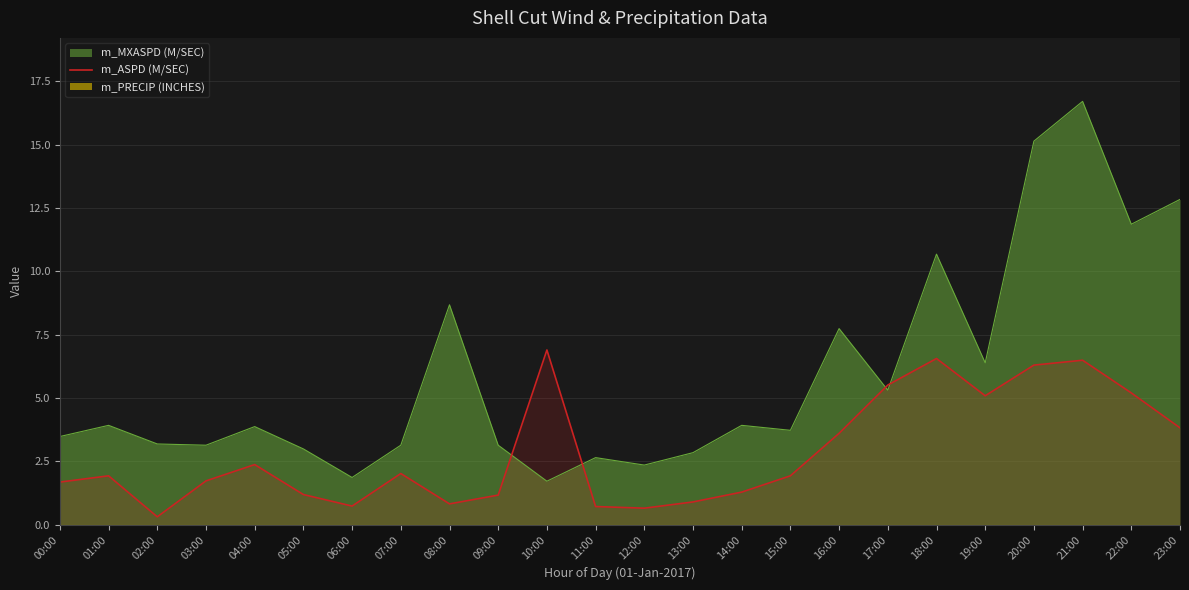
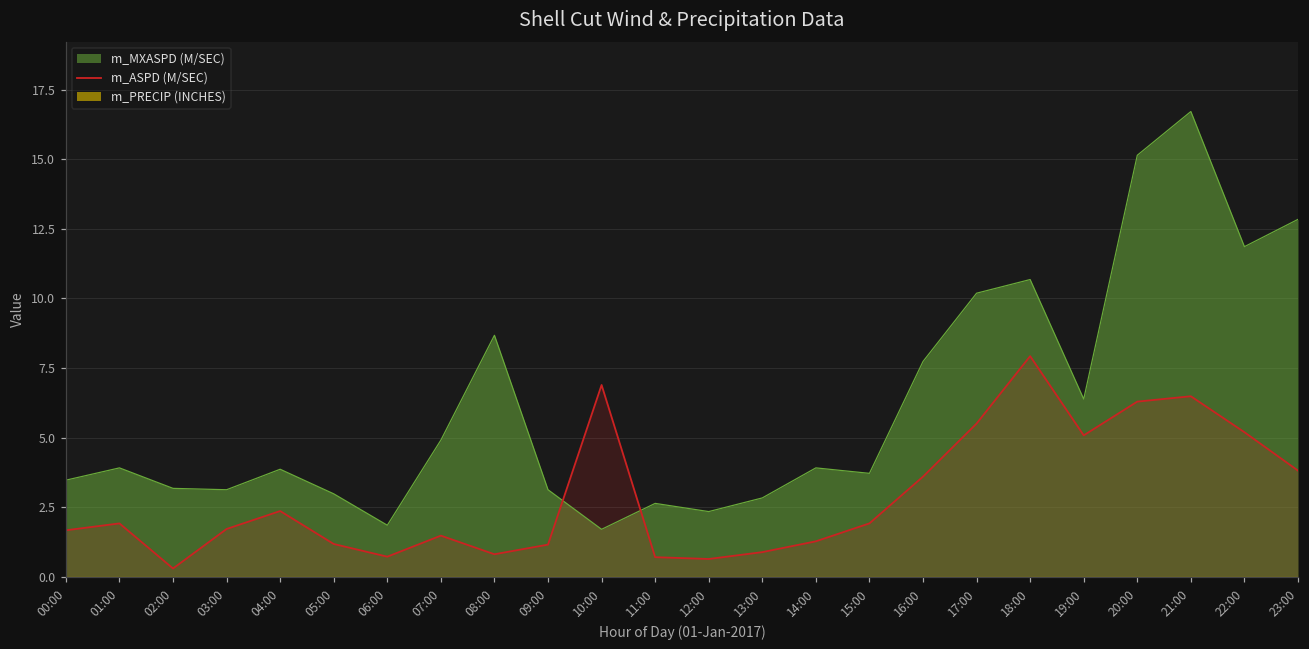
m_MXASPD (M/SEC), 07:00: 3.1 -> 4.9
m_ASPD (M/SEC), 07:00: 2.0 -> 1.5
m_MXASPD (M/SEC), 17:00: 5.3 -> 10.2
m_ASPD (M/SEC), 18:00: 6.6 -> 7.9
